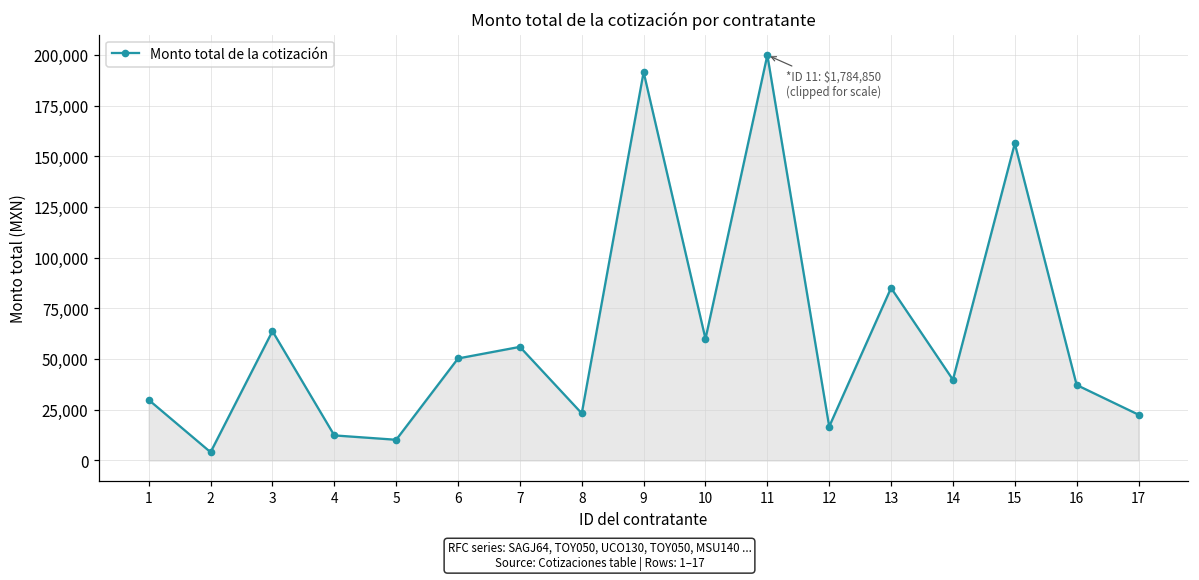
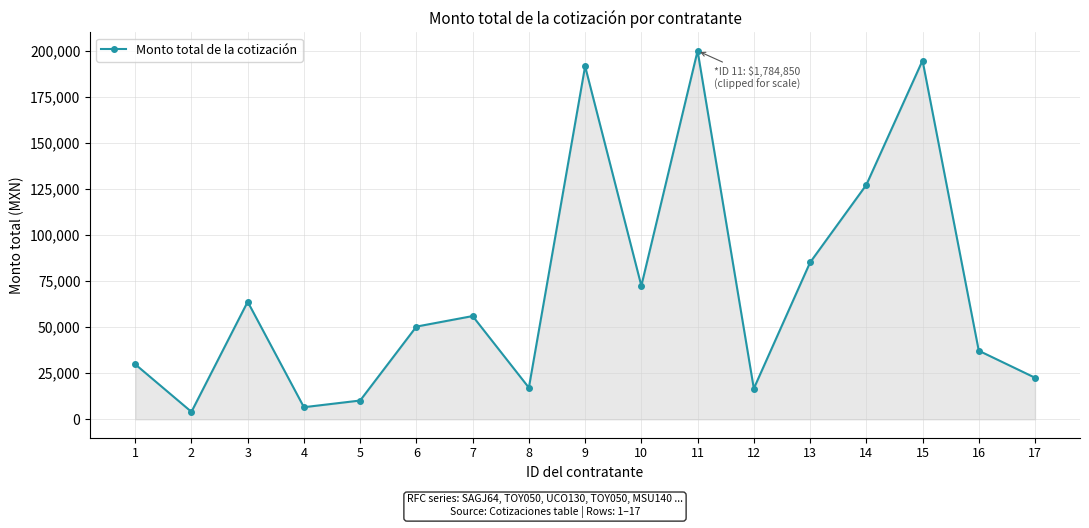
4: 12,000 -> 7,000
8: 23,000 -> 17,000
10: 60,000 -> 72,000
14: 40,000 -> 127,000
15: 156,000 -> 195,000
